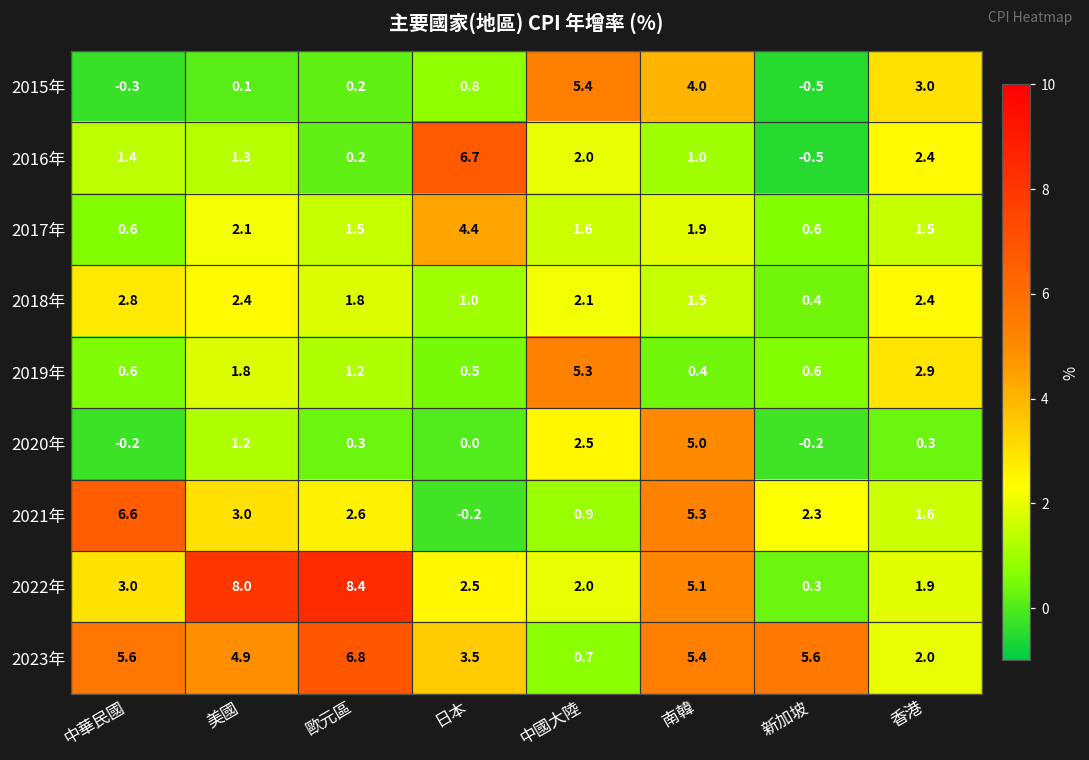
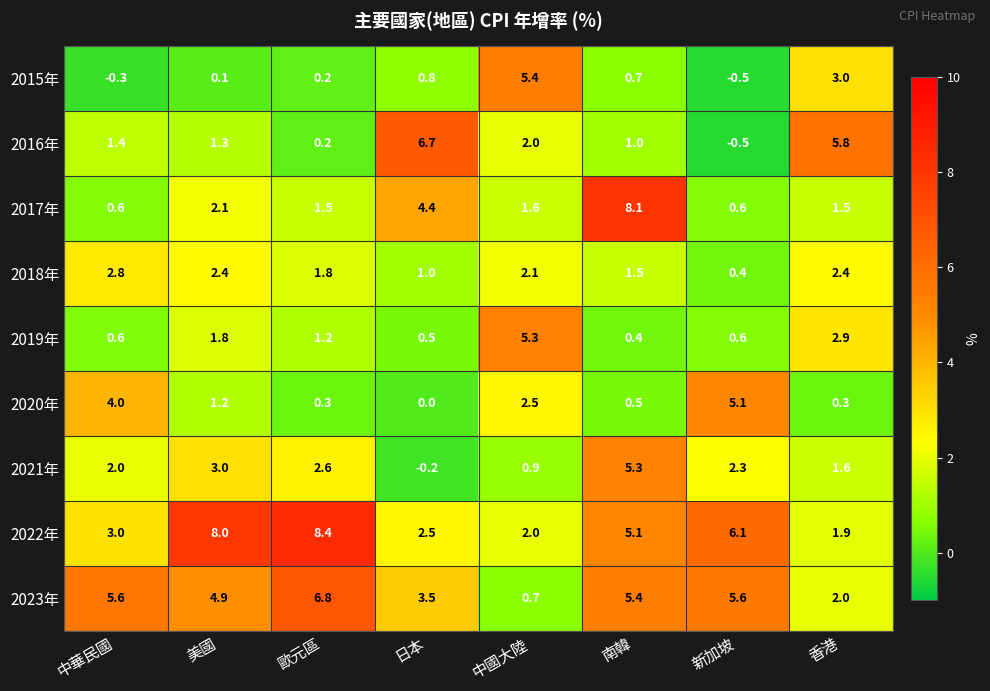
2015年, 南韓: 4.0 -> 0.7
2016年, 香港: 2.4 -> 5.8
2017年, 南韓: 1.9 -> 8.1
2020年, 中華民國: -0.2 -> 4.0
2020年, 南韓: 5.0 -> 0.5
2020年, 新加坡: -0.2 -> 5.1
2021年, 中華民國: 6.6 -> 2.0
2022年, 新加坡: 0.3 -> 6.1
